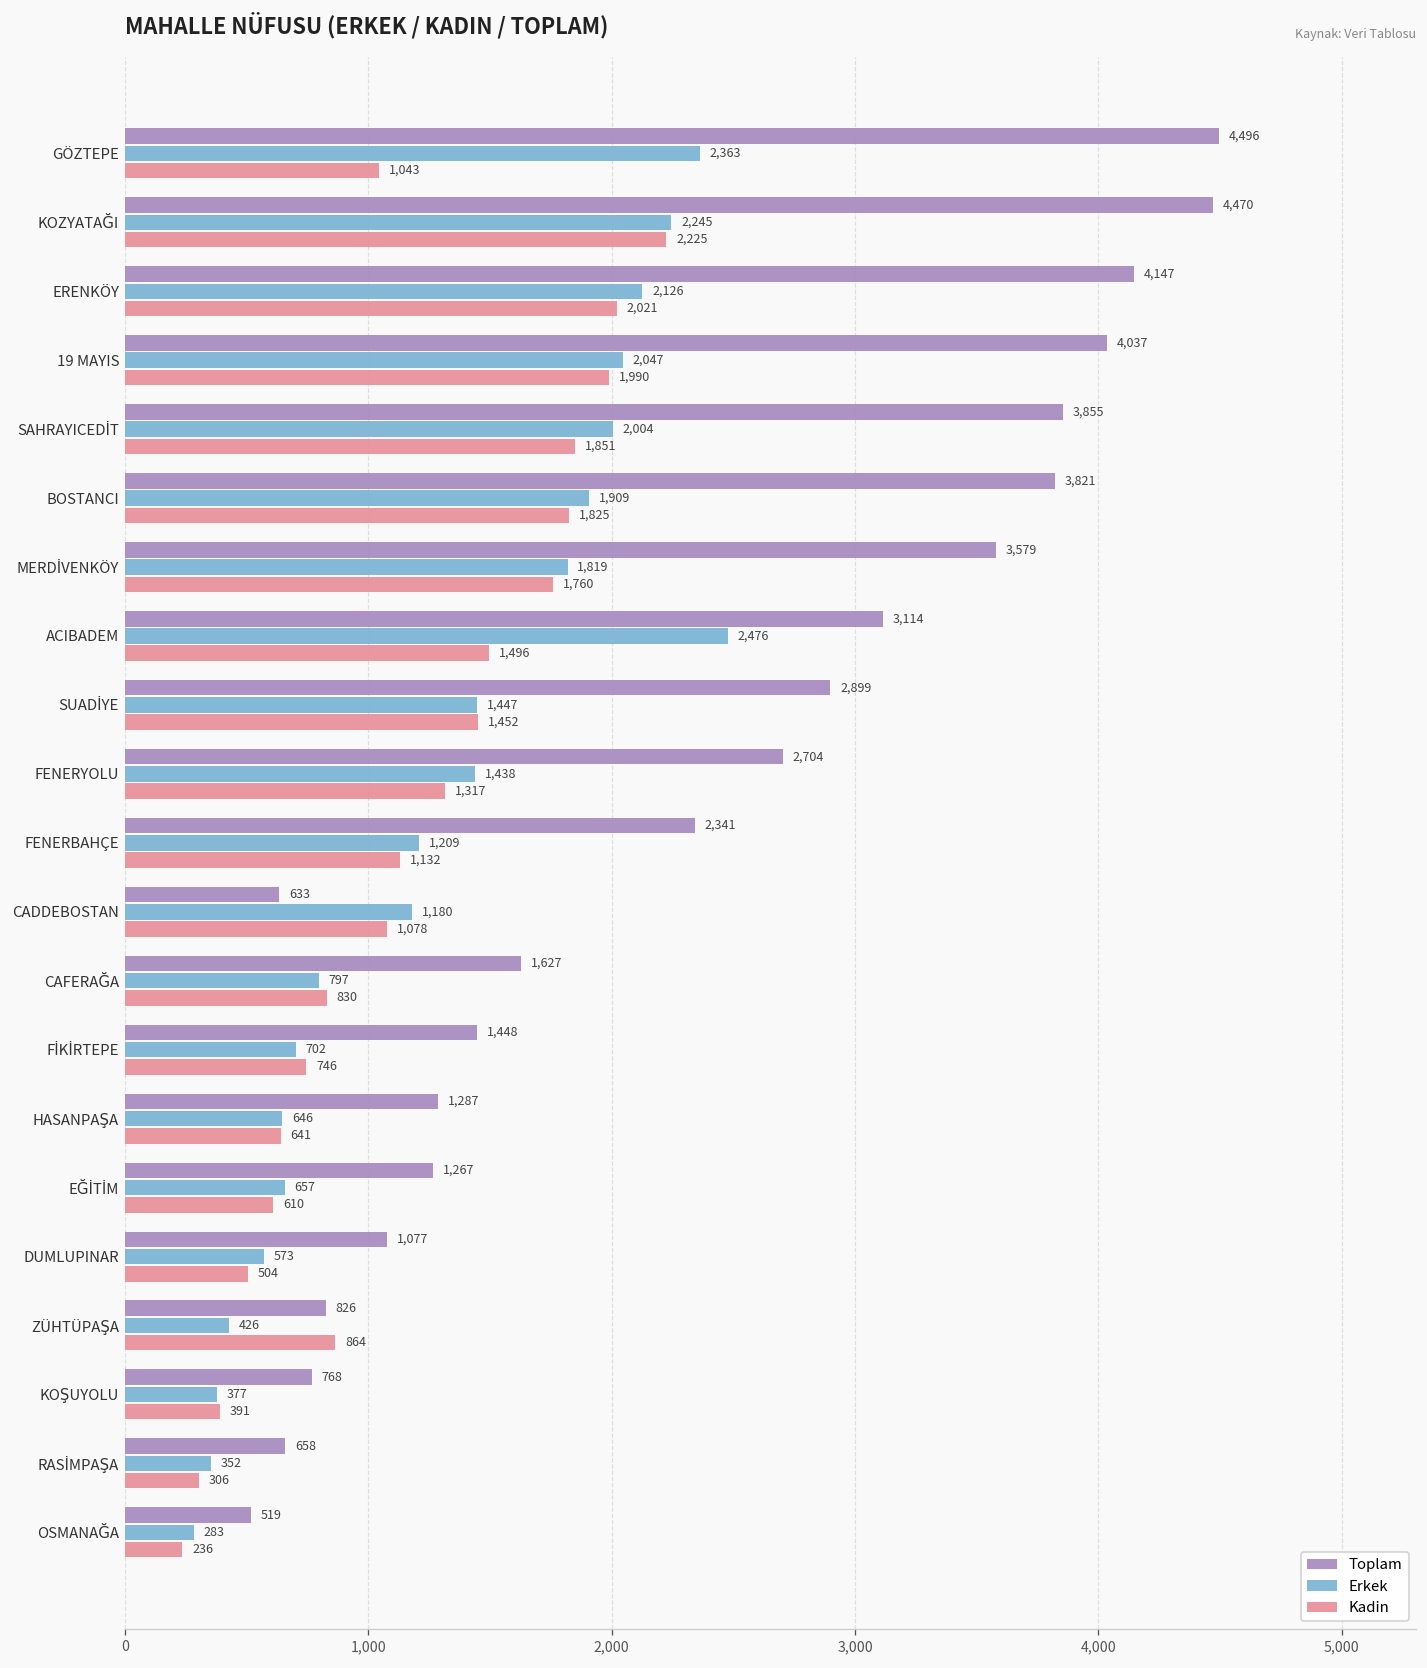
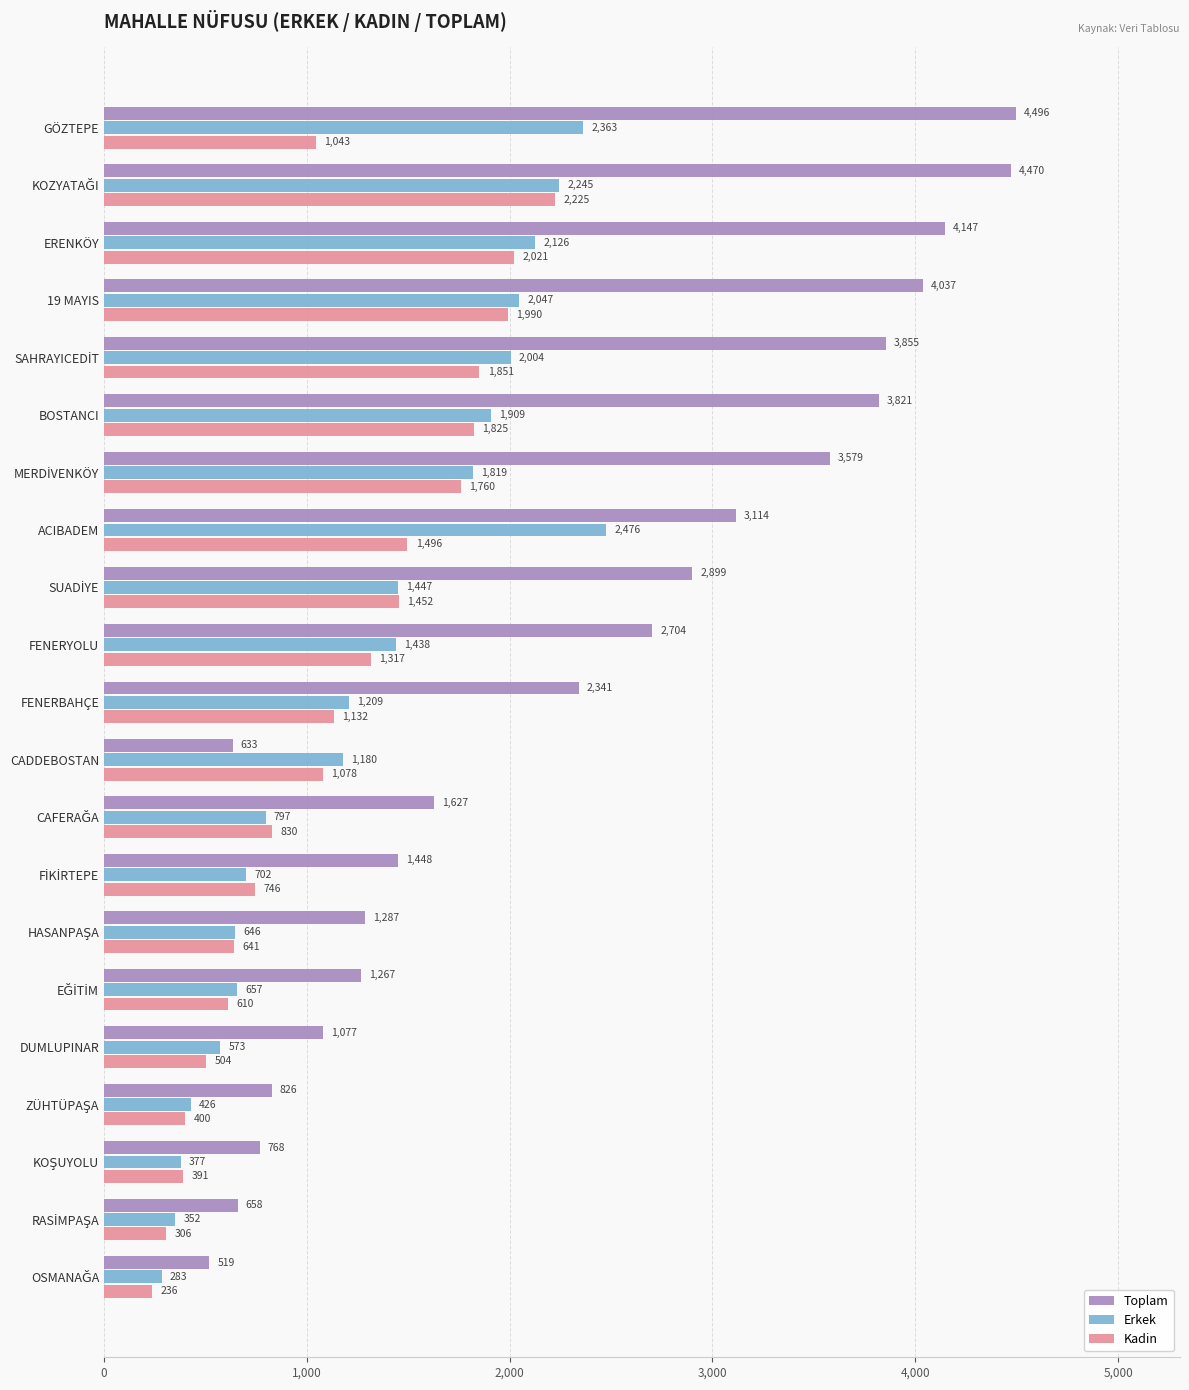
Kadin, ZÜHTÜPAŞA: 864 -> 400
